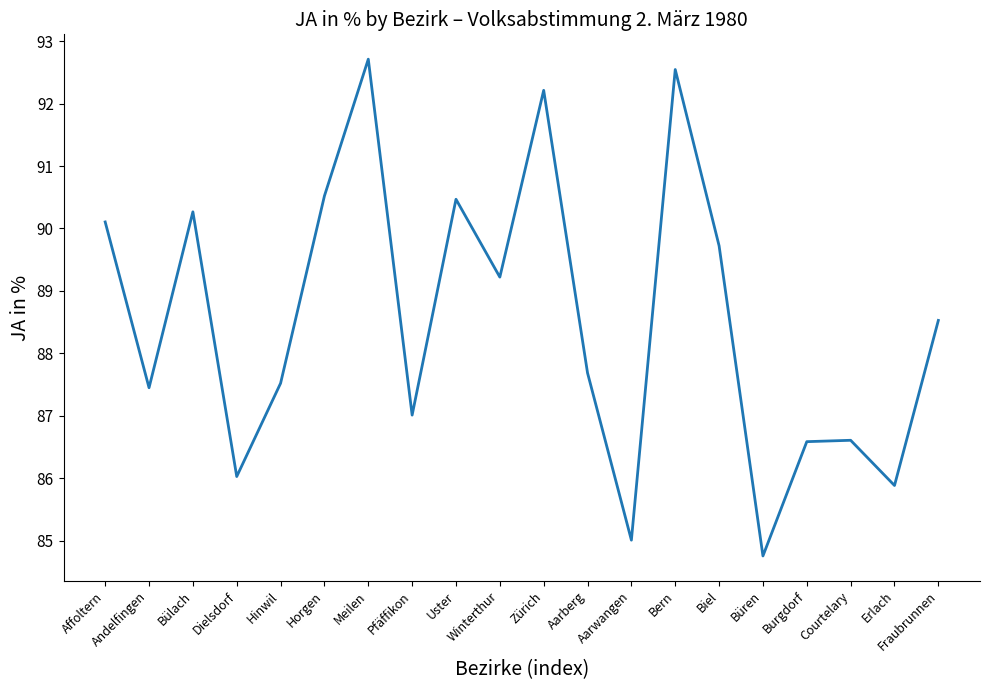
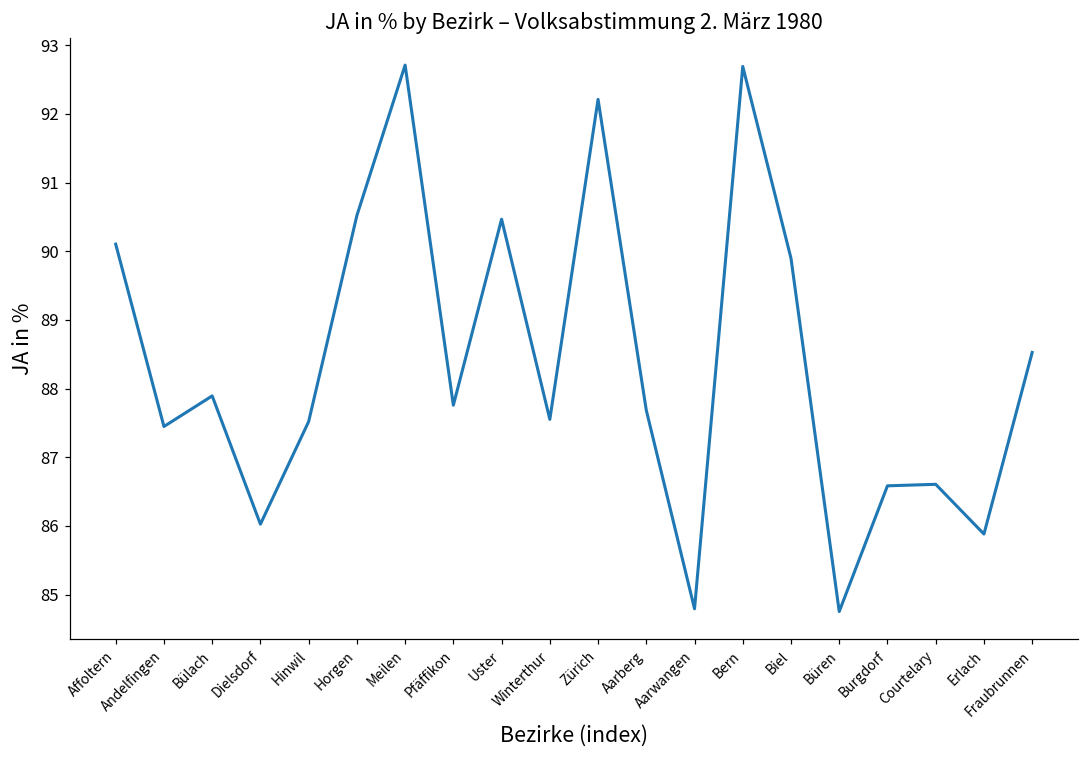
Bülach: 90.3 -> 87.9
Pfäffikon: 87.0 -> 87.8
Winterthur: 89.2 -> 87.6
Aarwangen: 85.0 -> 84.8
Bern: 92.5 -> 92.7
Biel: 89.7 -> 89.9
